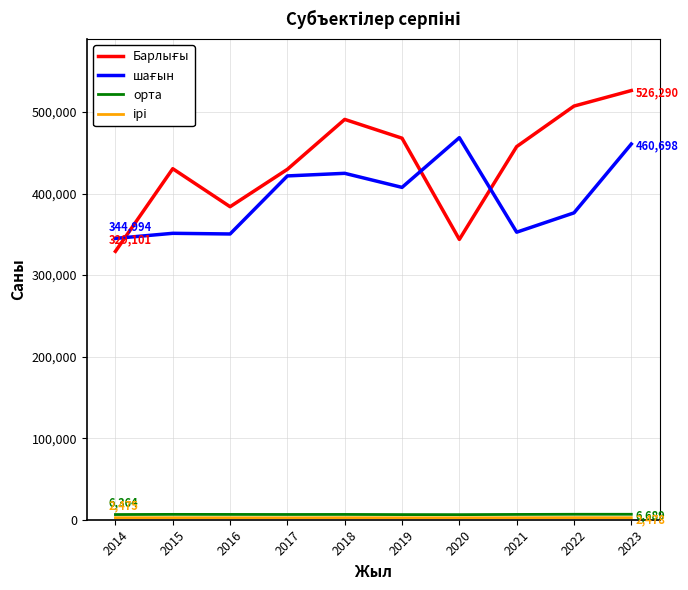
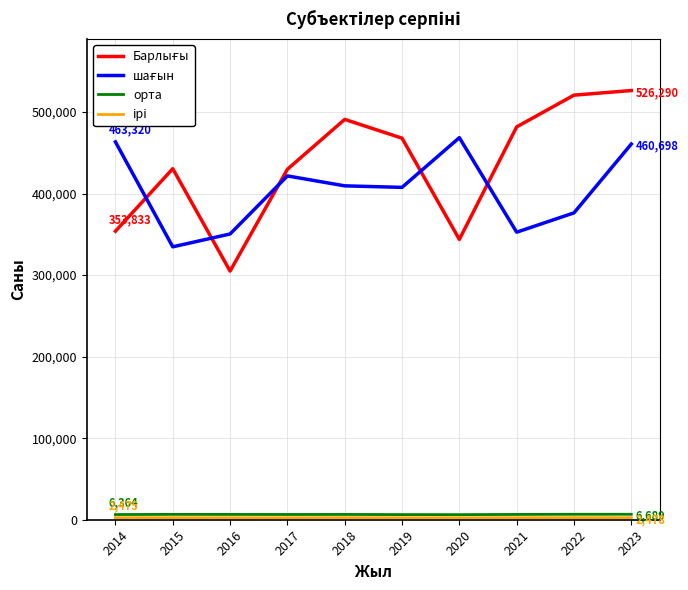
Барлығы, 2014: 329,101 -> 353,833
шағын, 2014: 340,000 -> 460,000
шағын, 2015: 350,000 -> 330,000
Барлығы, 2016: 380,000 -> 300,000
шағын, 2018: 420,000 -> 410,000
Барлығы, 2021: 460,000 -> 480,000
Барлығы, 2022: 510,000 -> 520,000
